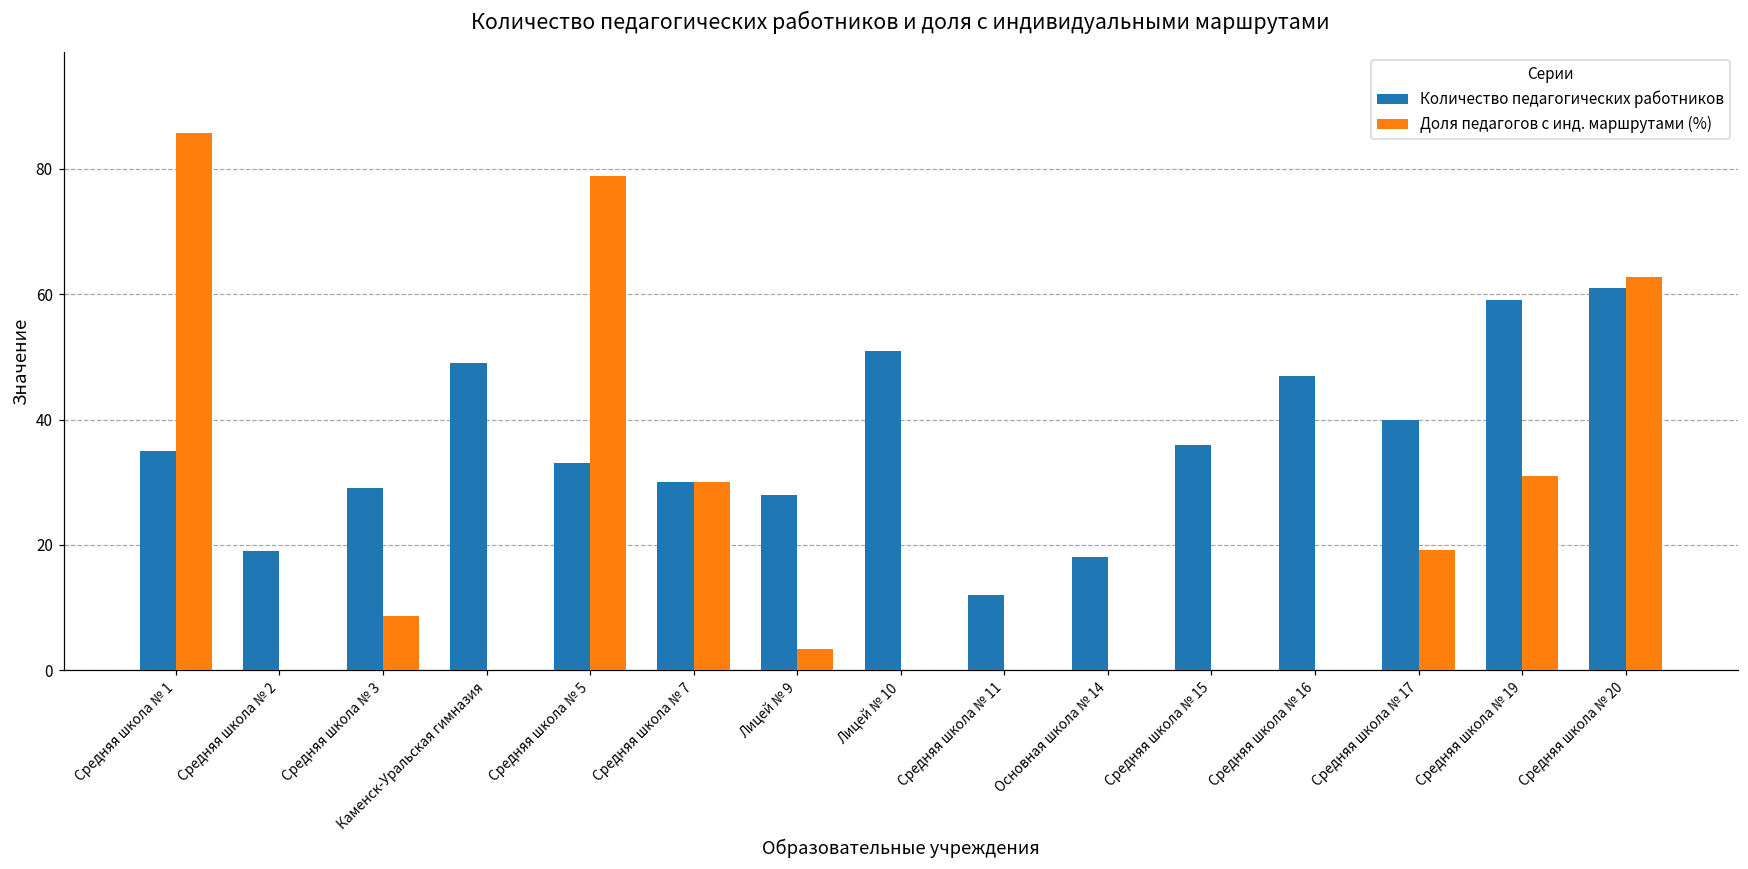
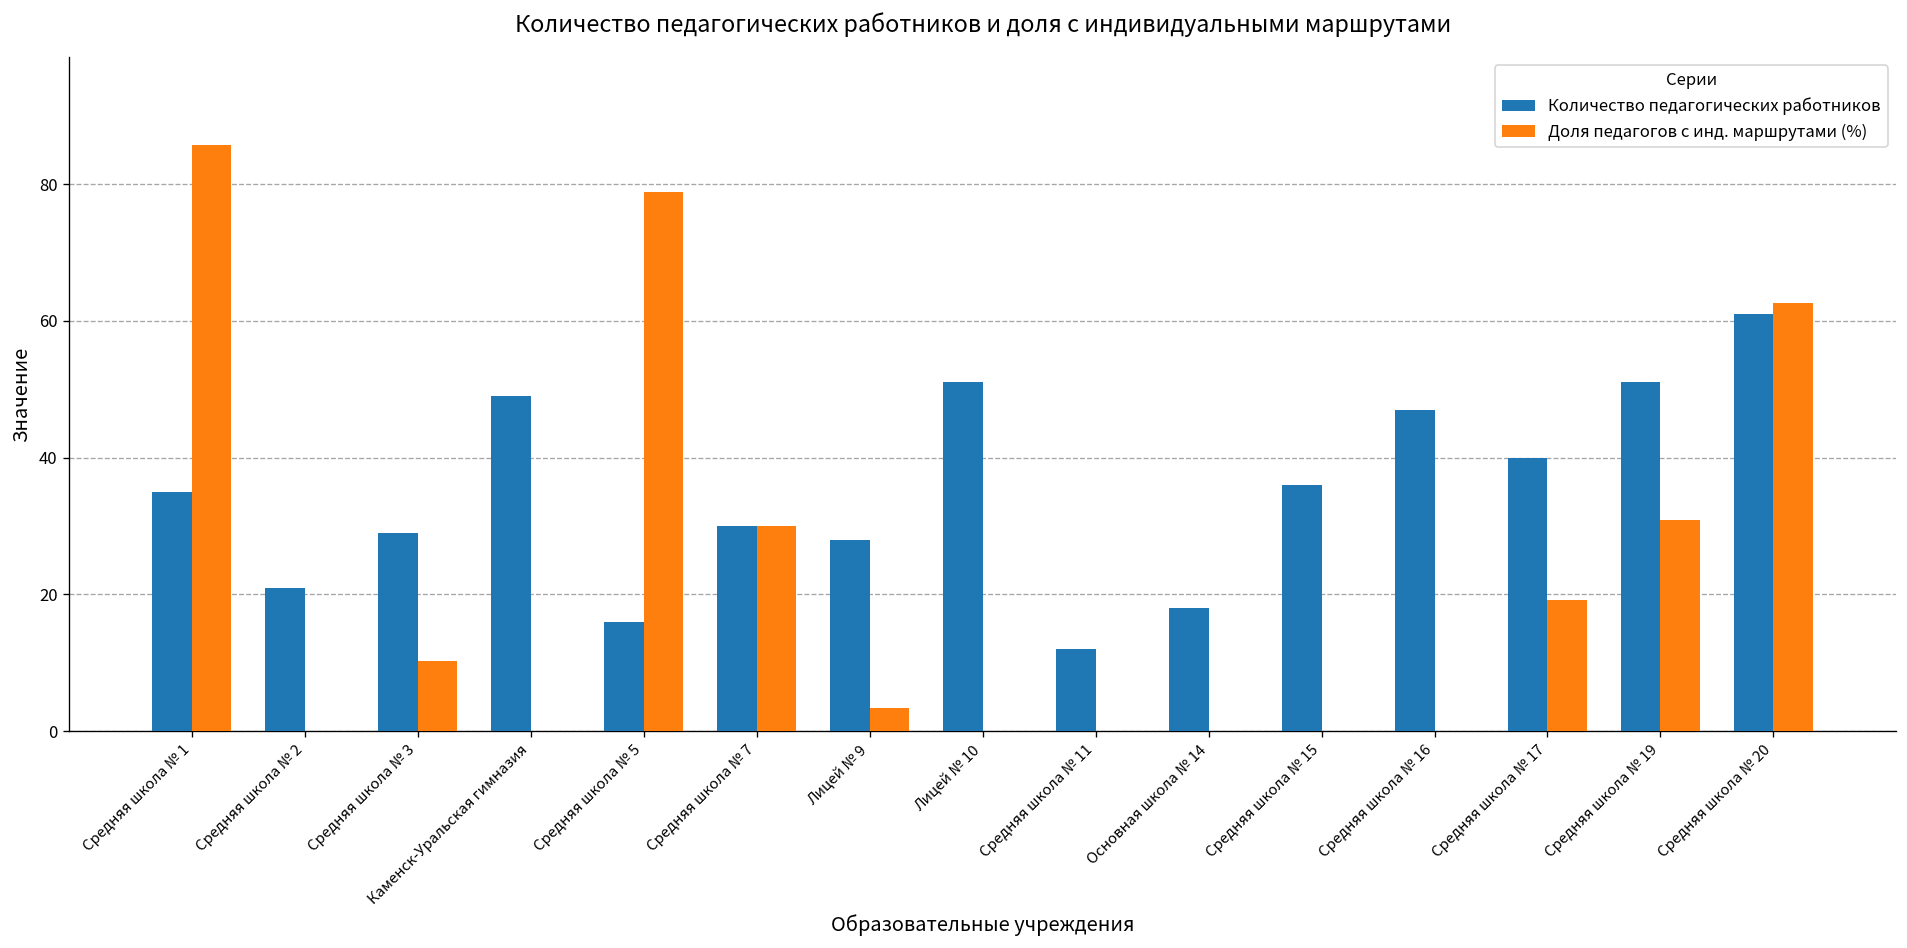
Количество педагогических работников, Средняя школа № 2: 19 -> 21
Доля педагогов с инд. маршрутами (%), Средняя школа № 3: 9 -> 10
Количество педагогических работников, Средняя школа № 5: 33 -> 16
Количество педагогических работников, Средняя школа № 19: 59 -> 51
